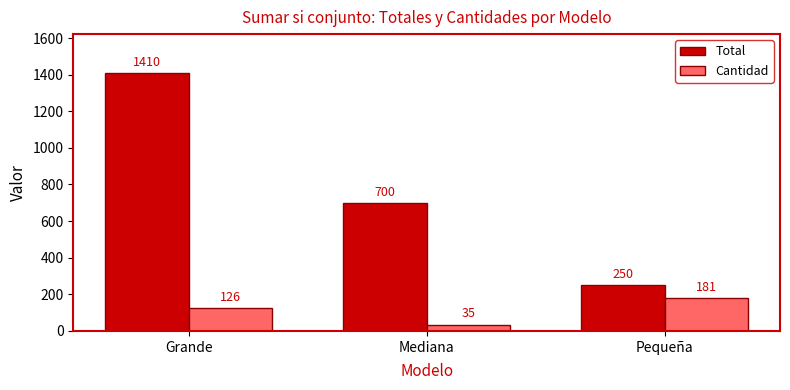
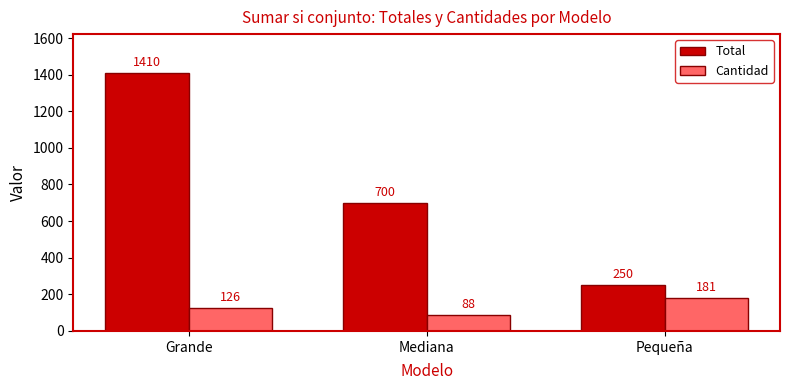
Cantidad, Mediana: 35 -> 88
